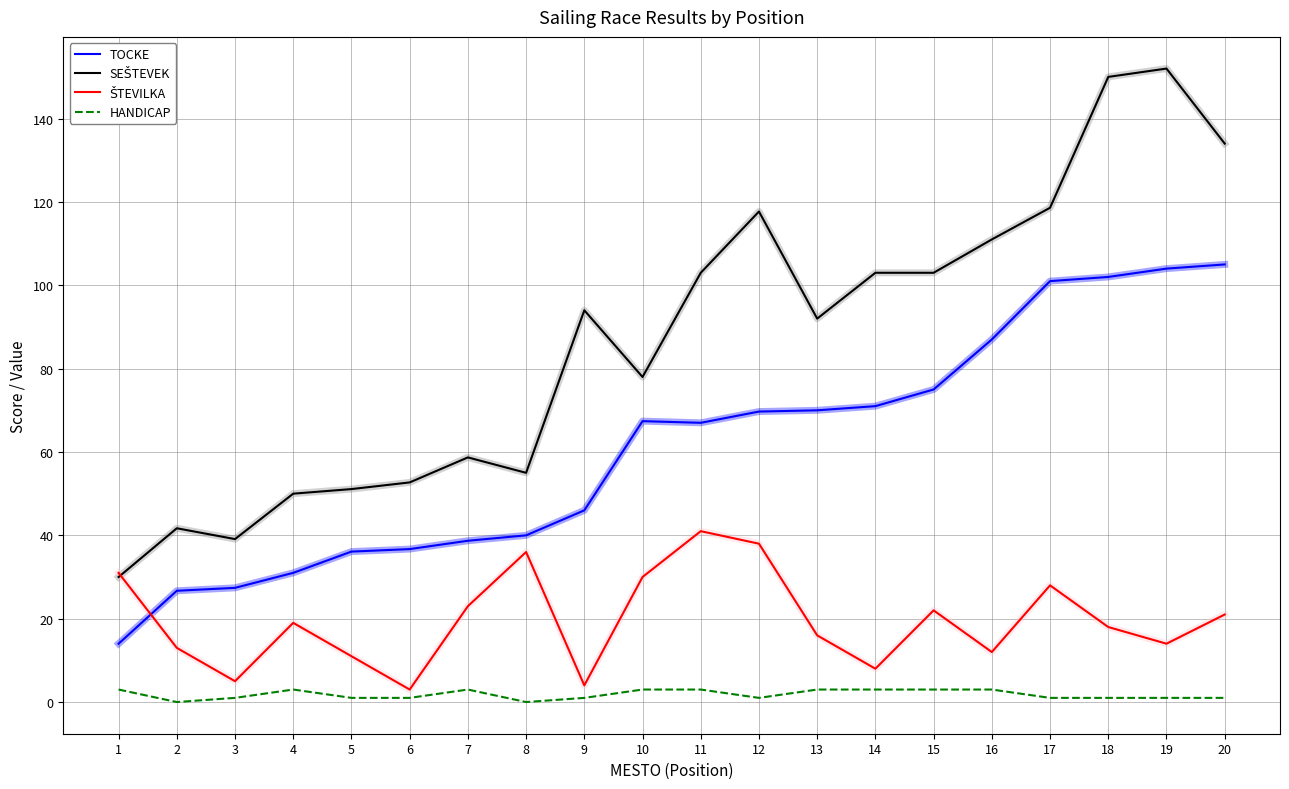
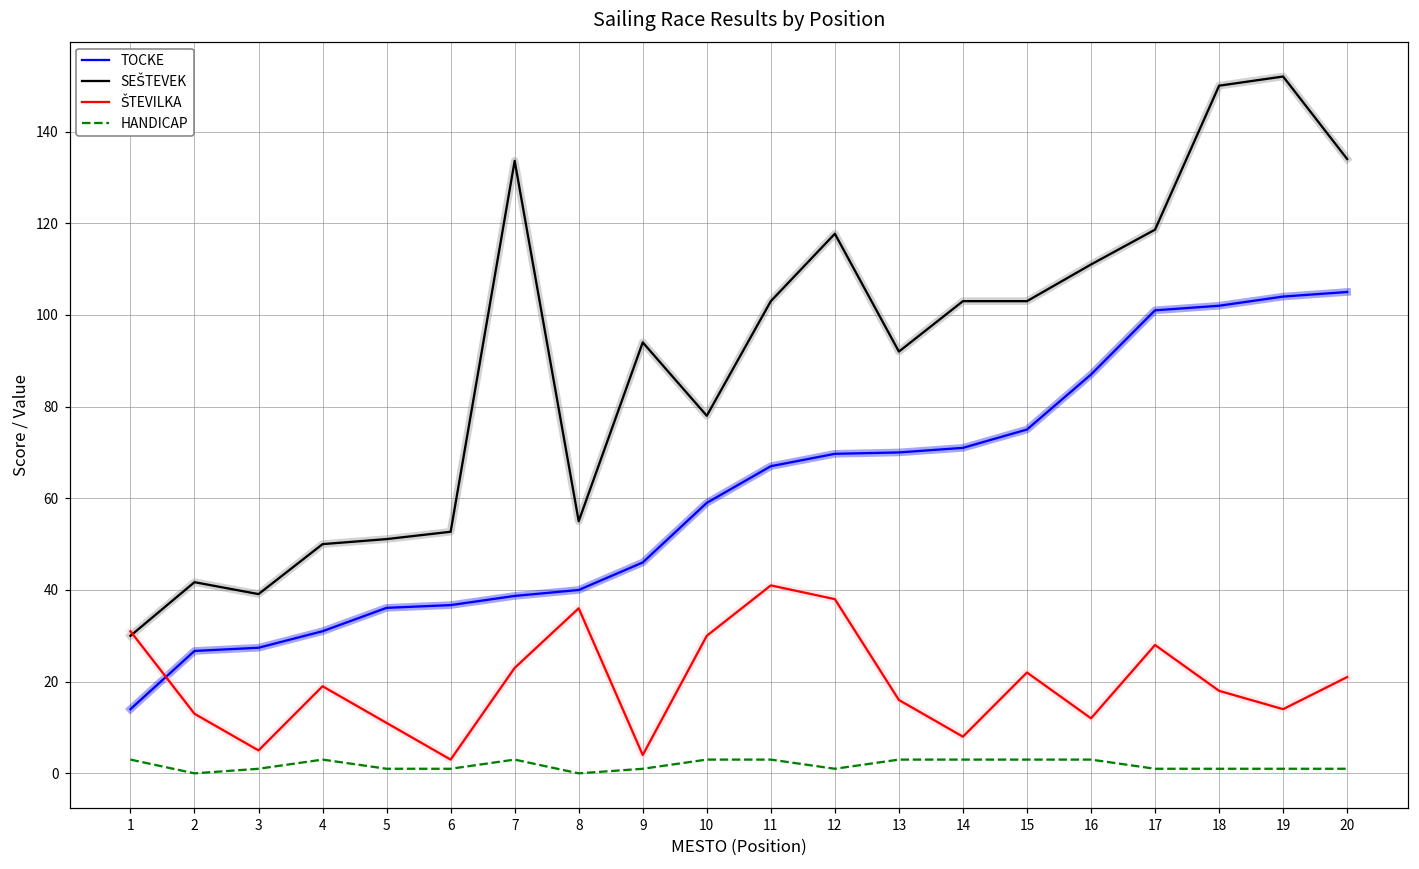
SEŠTEVEK, 7: 59 -> 134
TOCKE, 10: 67 -> 59
